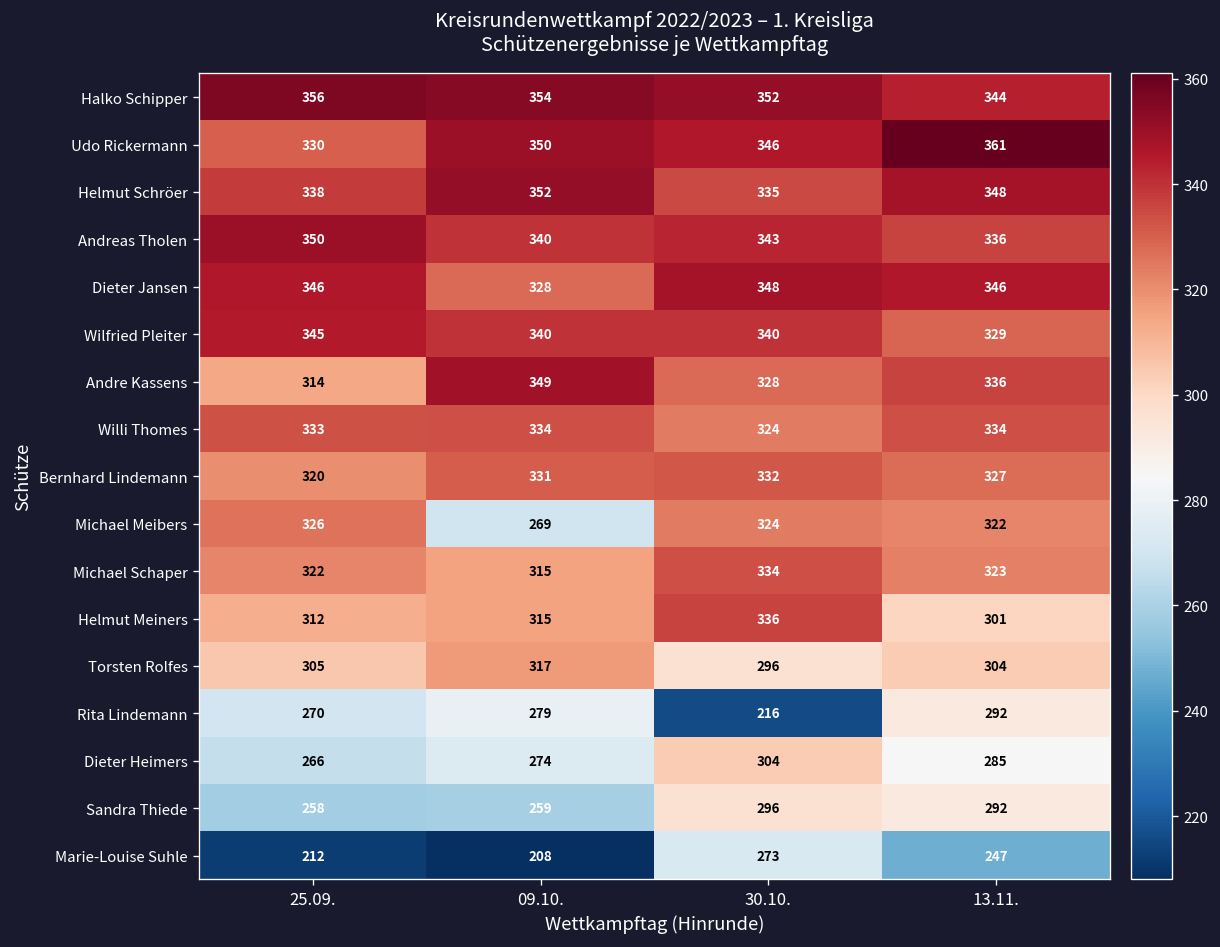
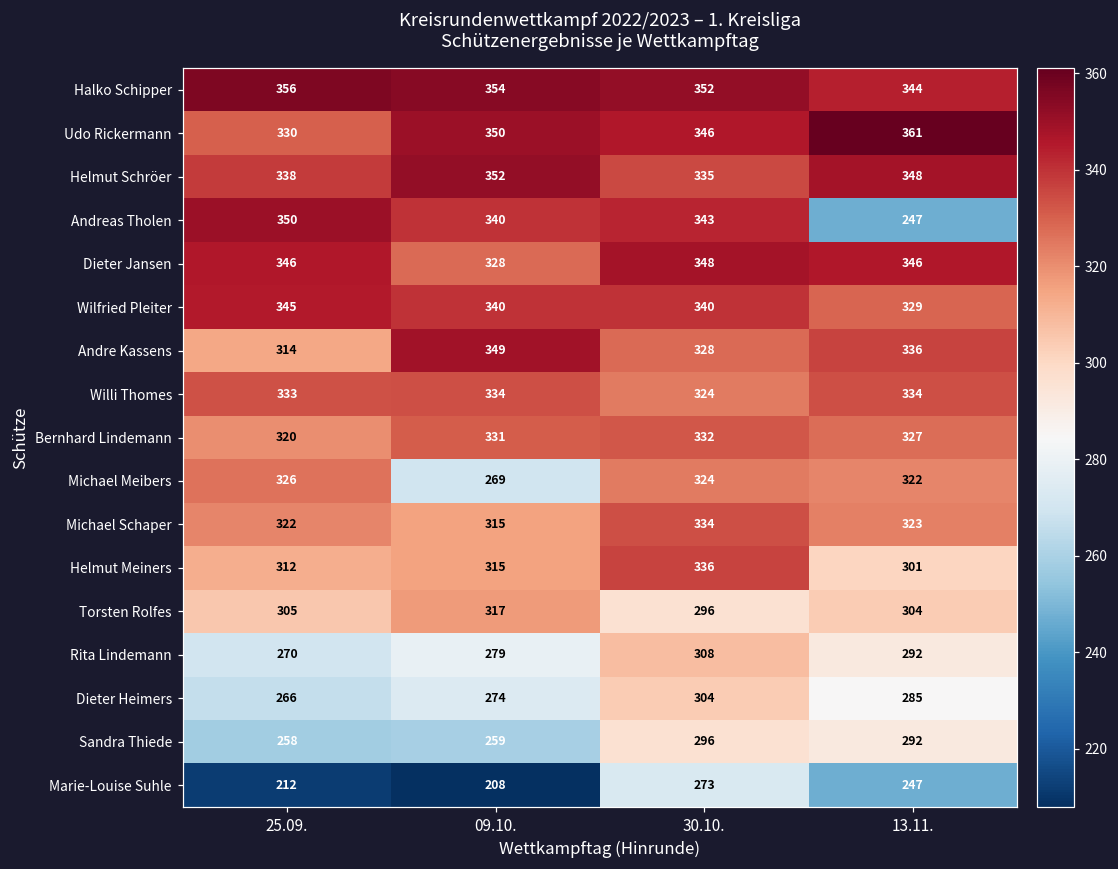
Andreas Tholen, 13.11.: 336 -> 247
Rita Lindemann, 30.10.: 216 -> 308
